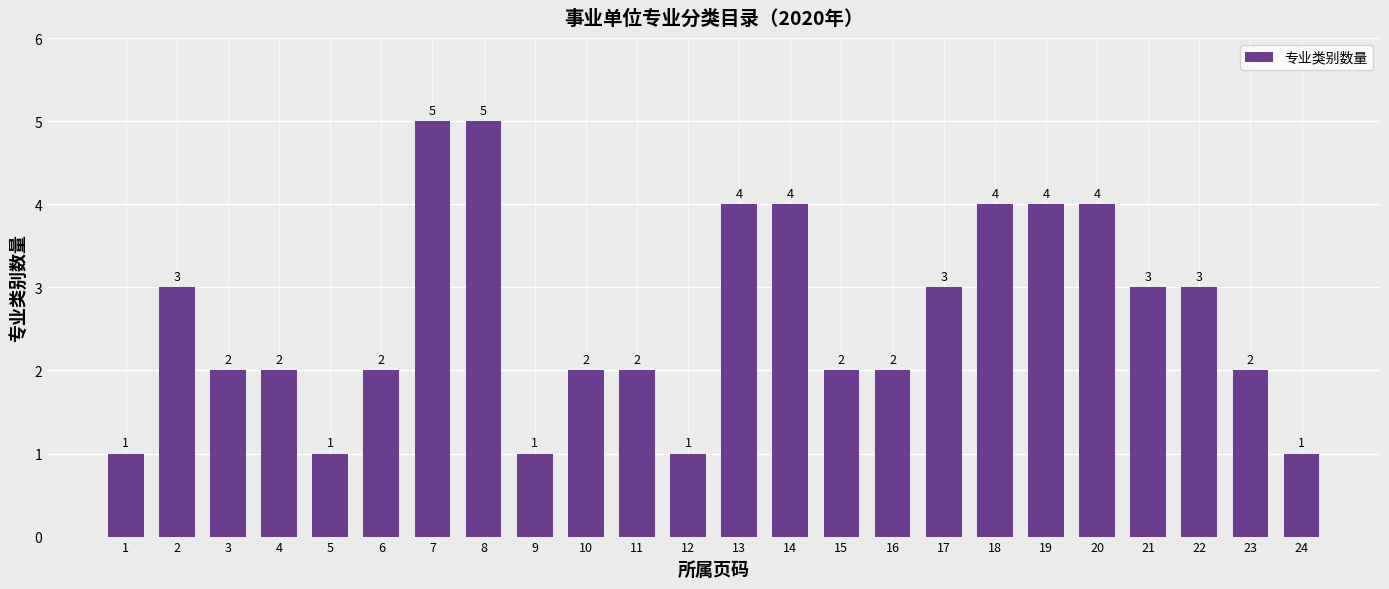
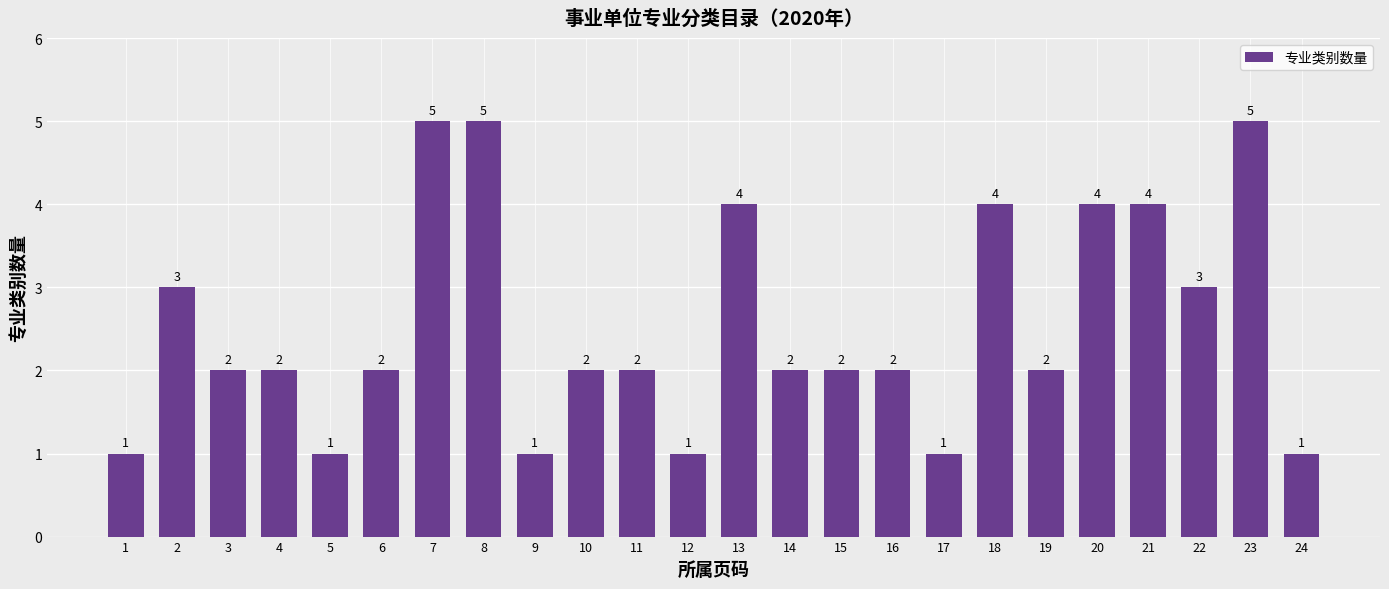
14: 4 -> 2
17: 3 -> 1
19: 4 -> 2
21: 3 -> 4
23: 2 -> 5
